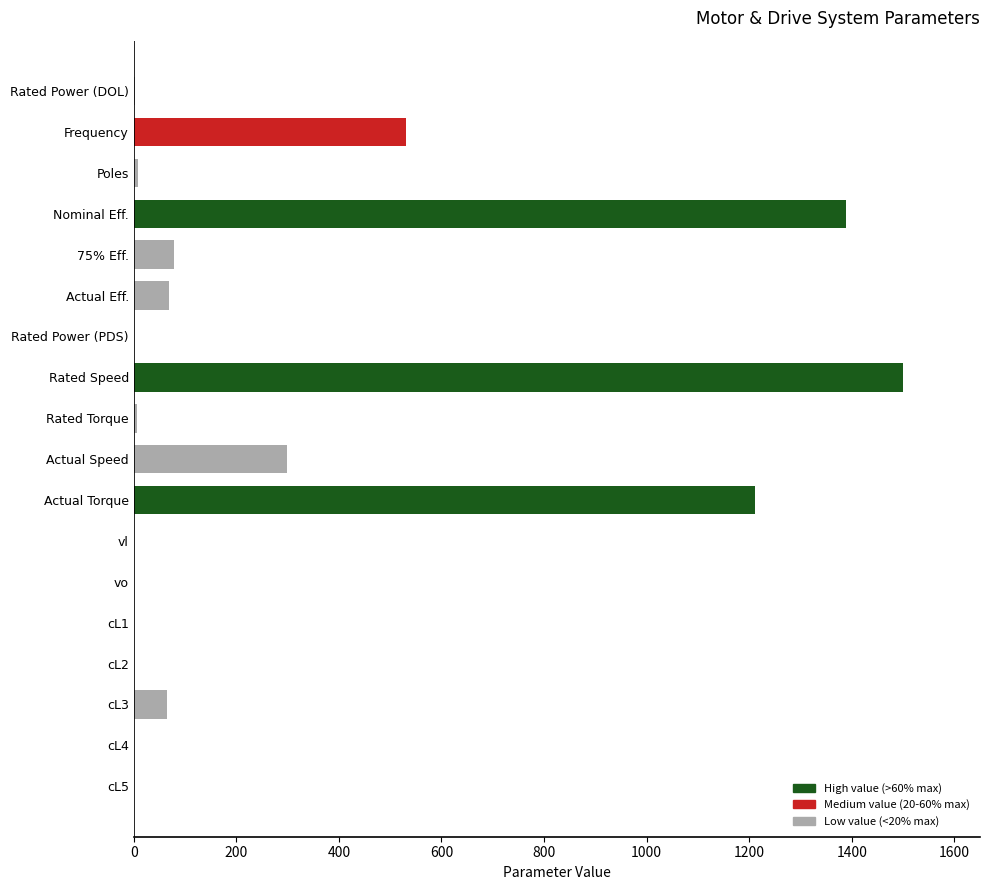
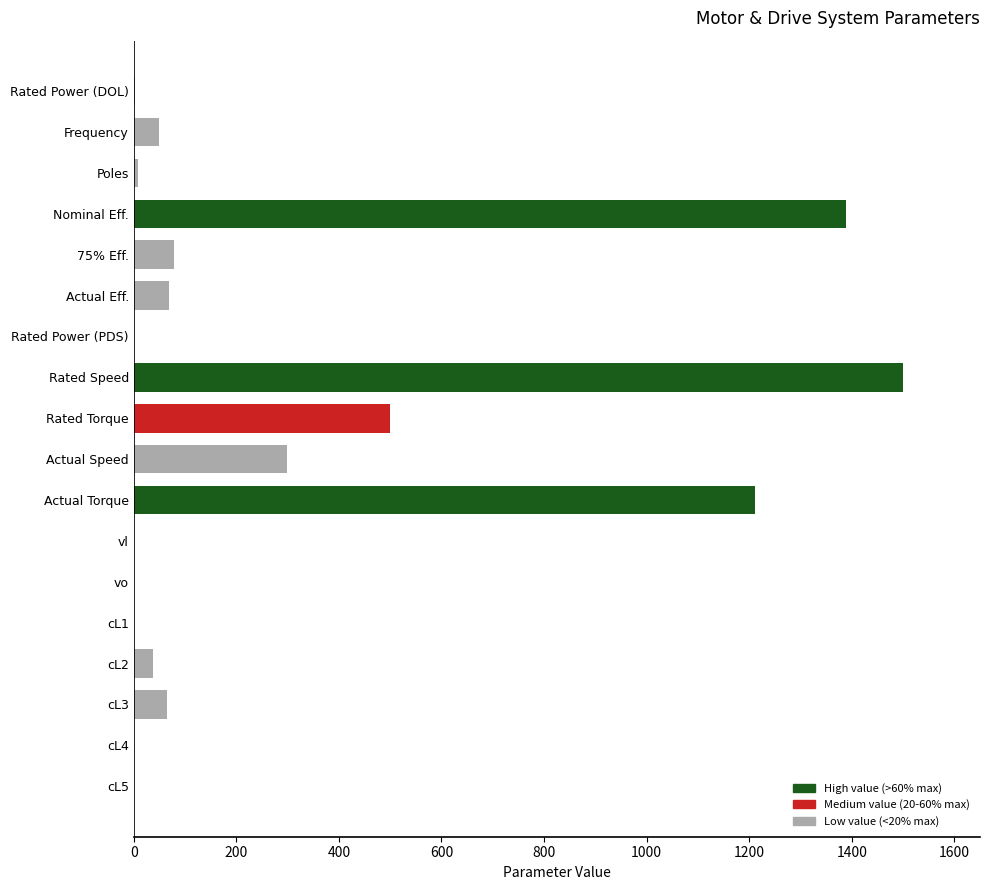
Frequency: 530 -> 50
Rated Torque: 10 -> 500
cL2: 0 -> 40
